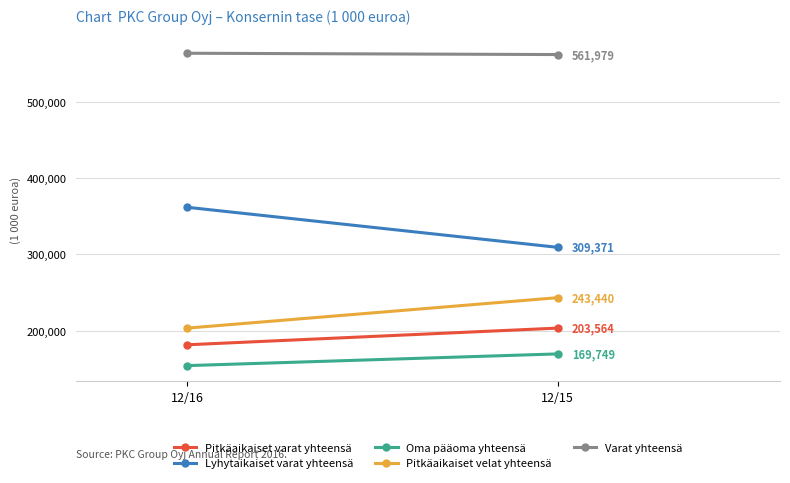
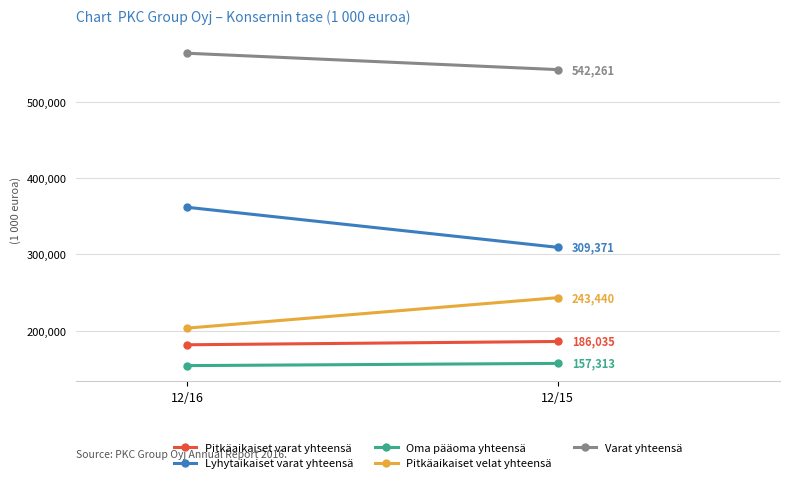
Pitkäaikaiset varat yhteensä, 12/15: 203,564 -> 186,035
Oma pääoma yhteensä, 12/15: 169,749 -> 157,313
Varat yhteensä, 12/15: 561,979 -> 542,261
